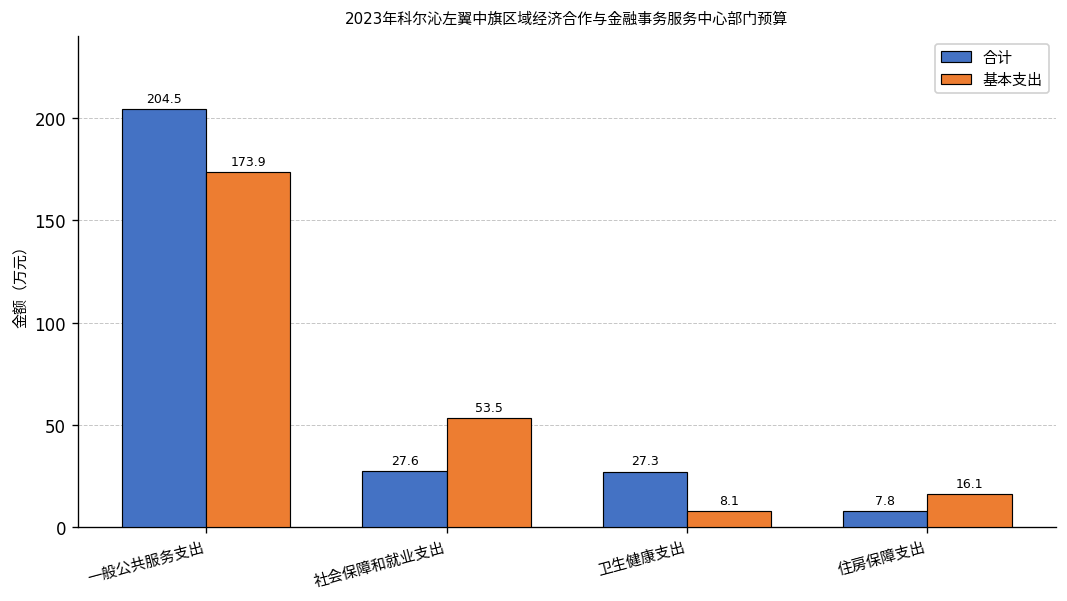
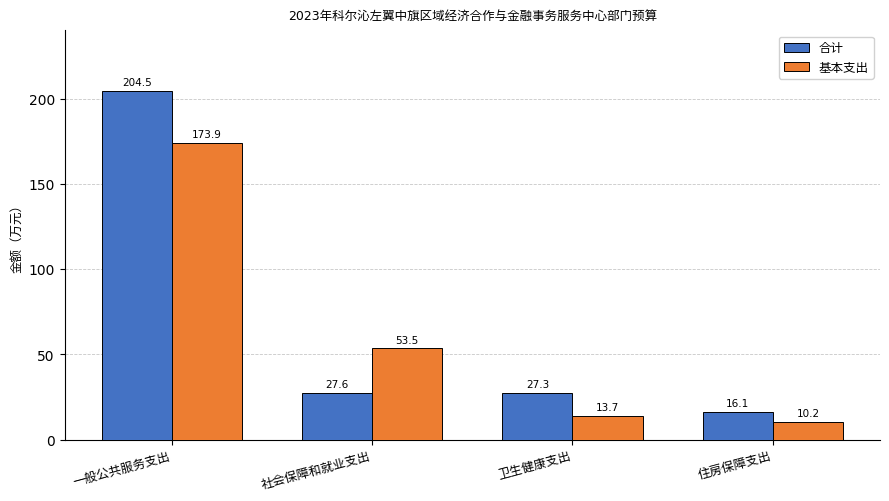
基本支出, 卫生健康支出: 8.1 -> 13.7
合计, 住房保障支出: 7.8 -> 16.1
基本支出, 住房保障支出: 16.1 -> 10.2
